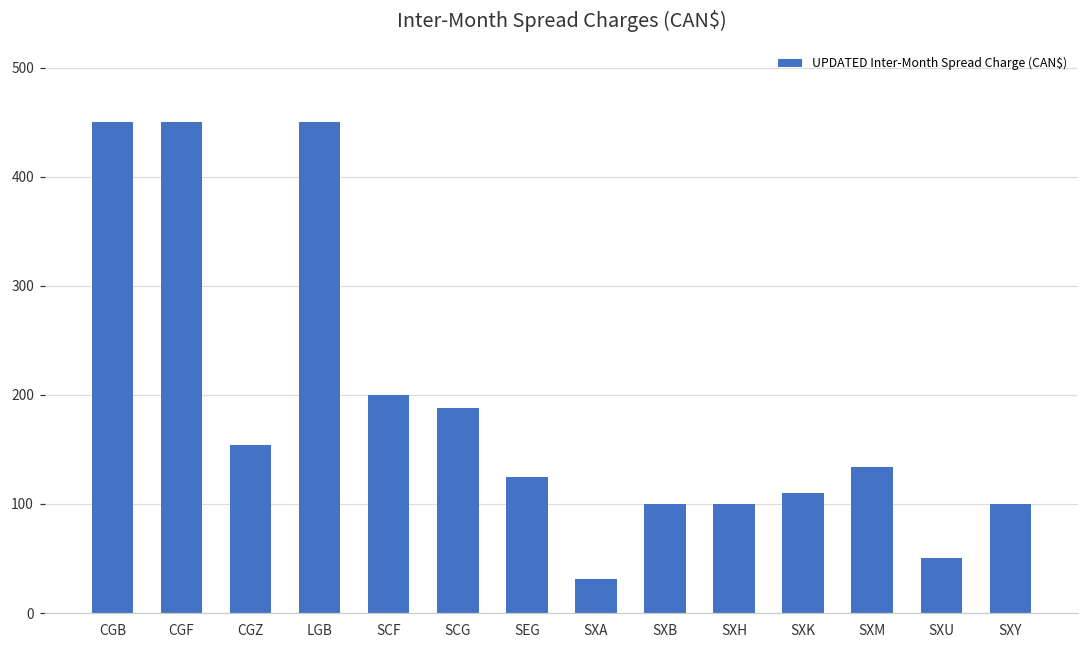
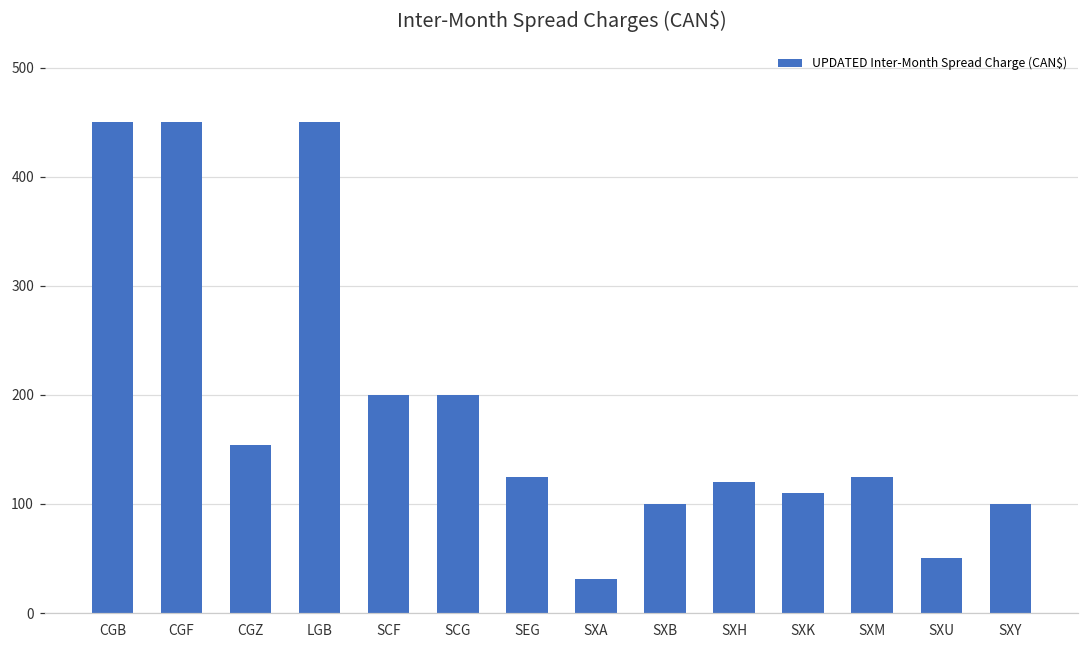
SCG: 190 -> 200
SXH: 100 -> 120
SXM: 134 -> 125
